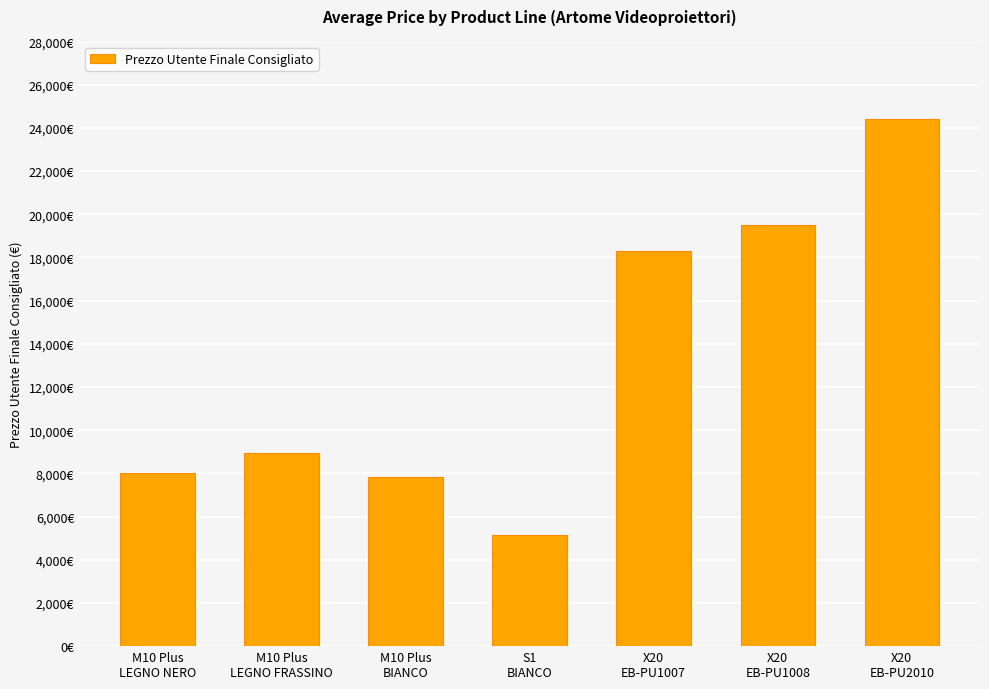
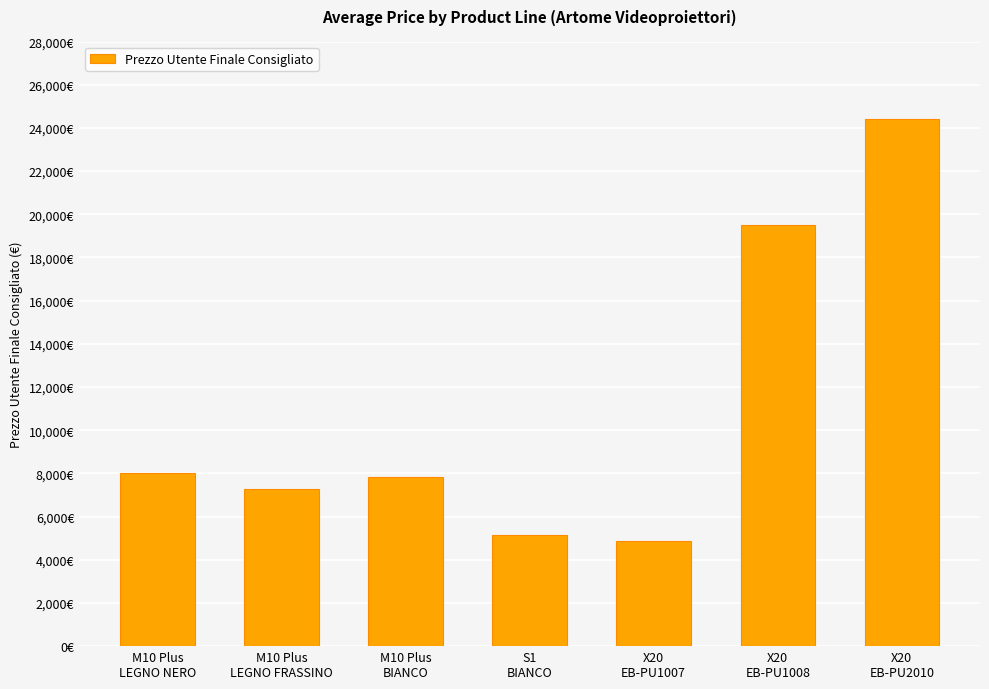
M10 Plus LEGNO FRASSINO: 9,000€ -> 7,300€
X20 EB-PU1007: 18,300€ -> 4,800€
